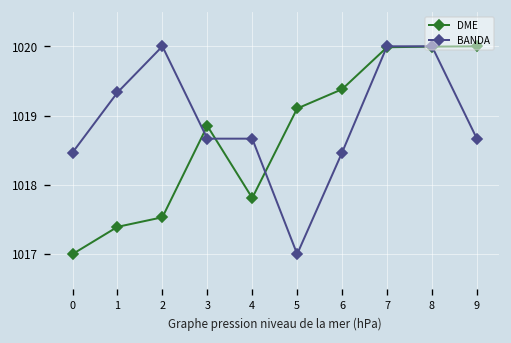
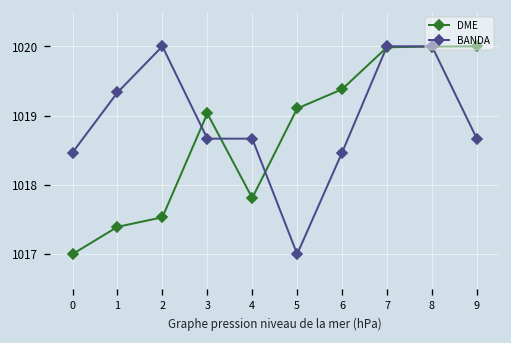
DME, 3: 1018.9 -> 1019.0
